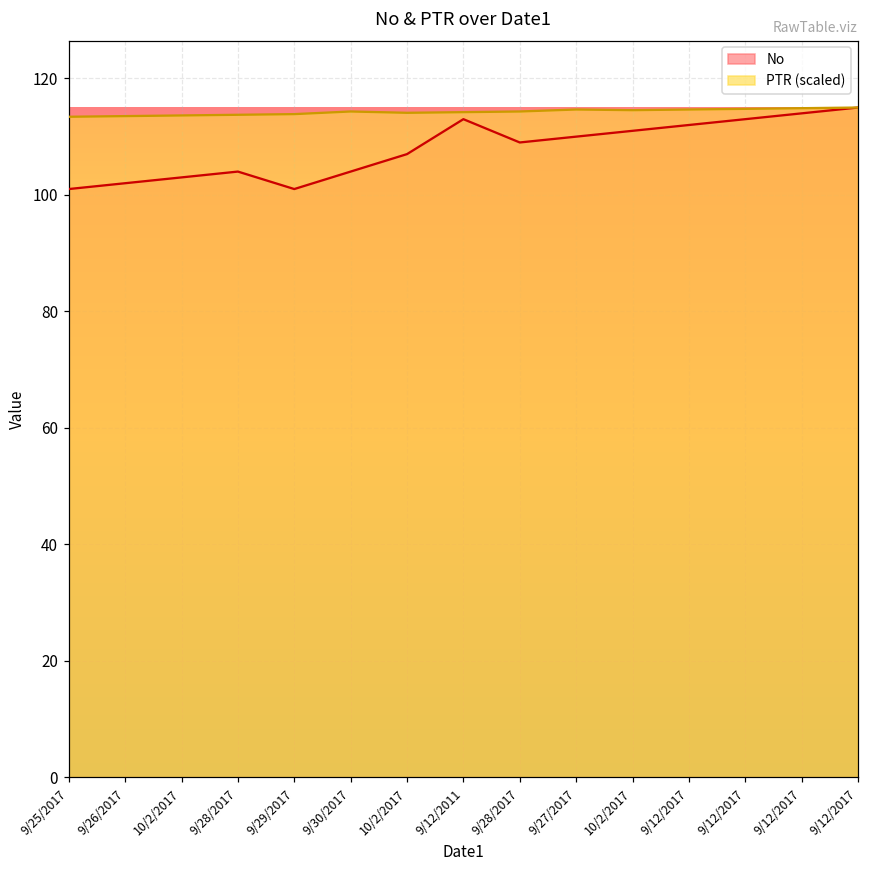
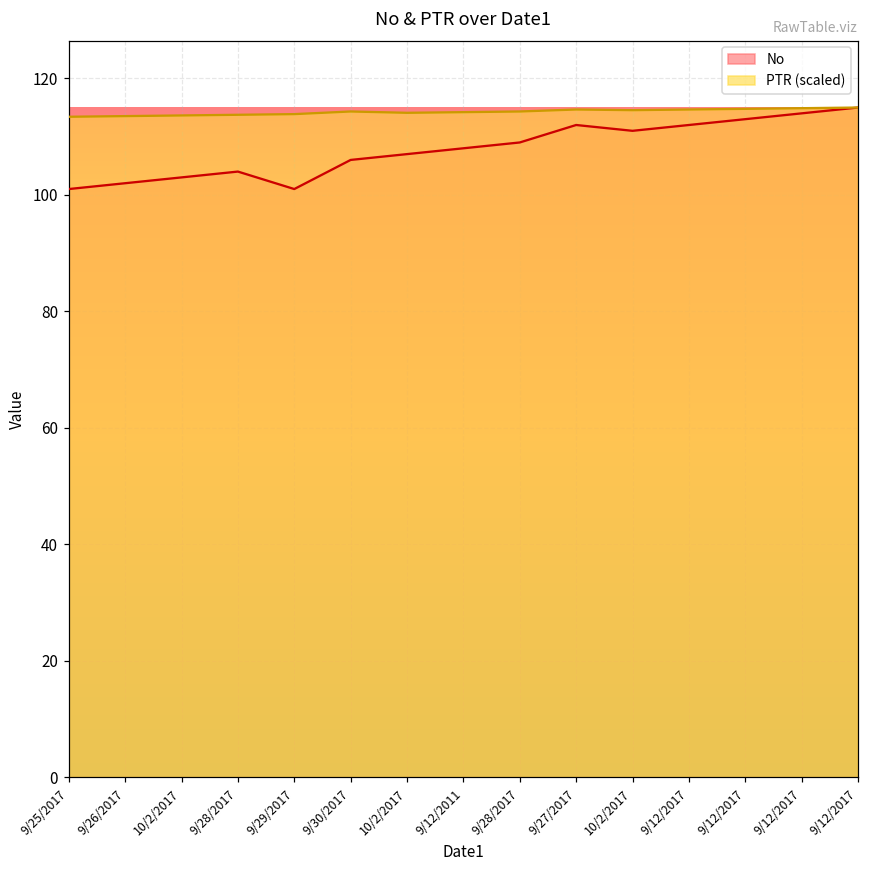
No, 9/30/2017: 104 -> 106
No, 9/12/2011: 113 -> 108
No, 9/27/2017: 110 -> 112
